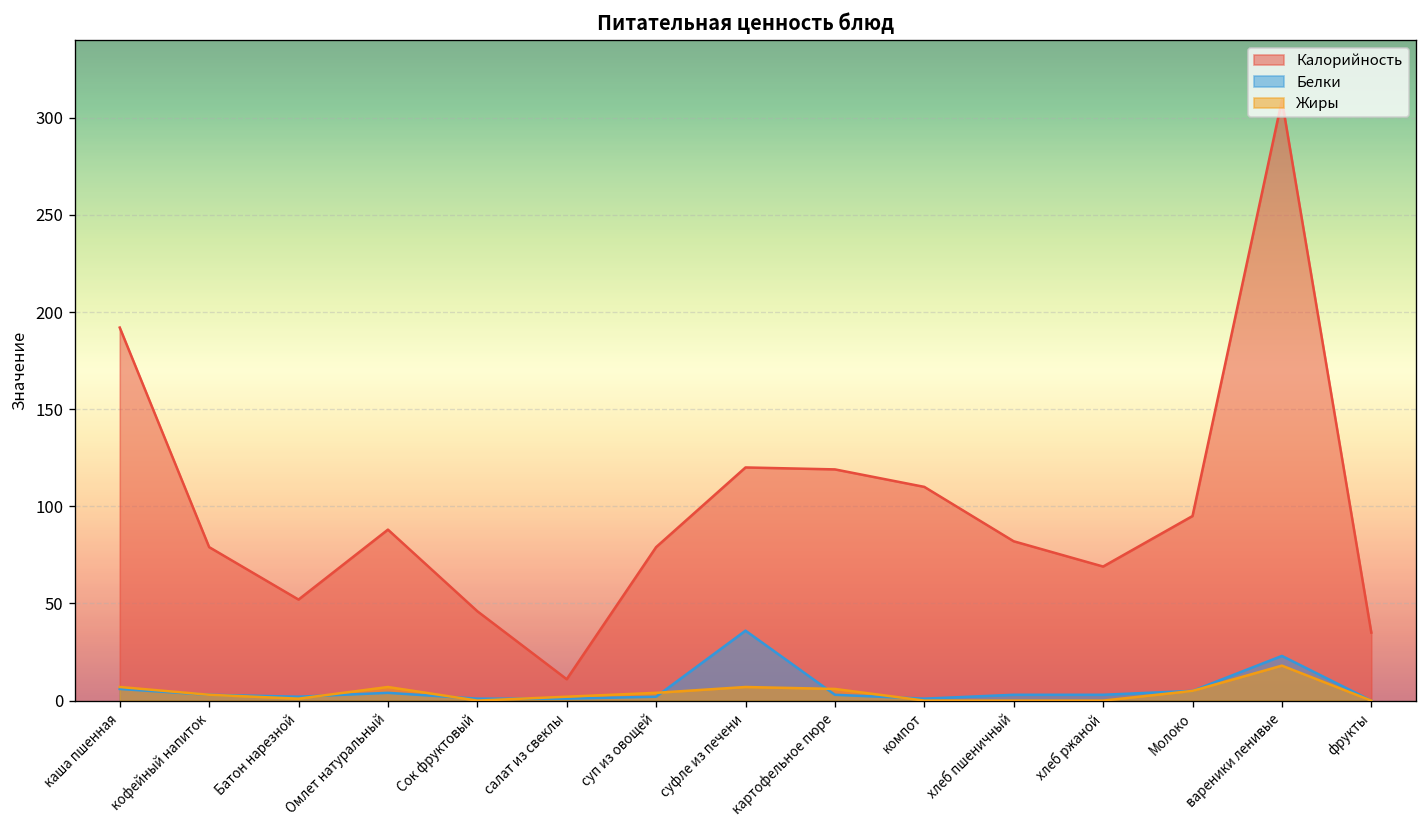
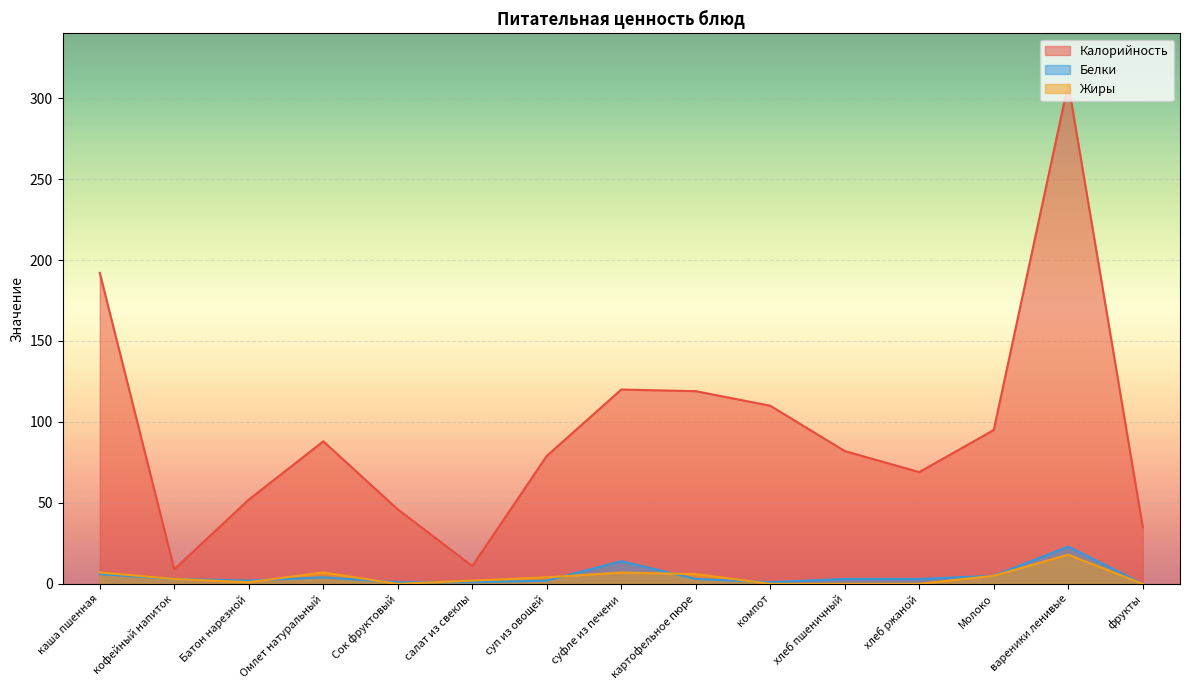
Калорийность, кофейный напиток: 79 -> 9
Белки, суфле из печени: 36 -> 14
